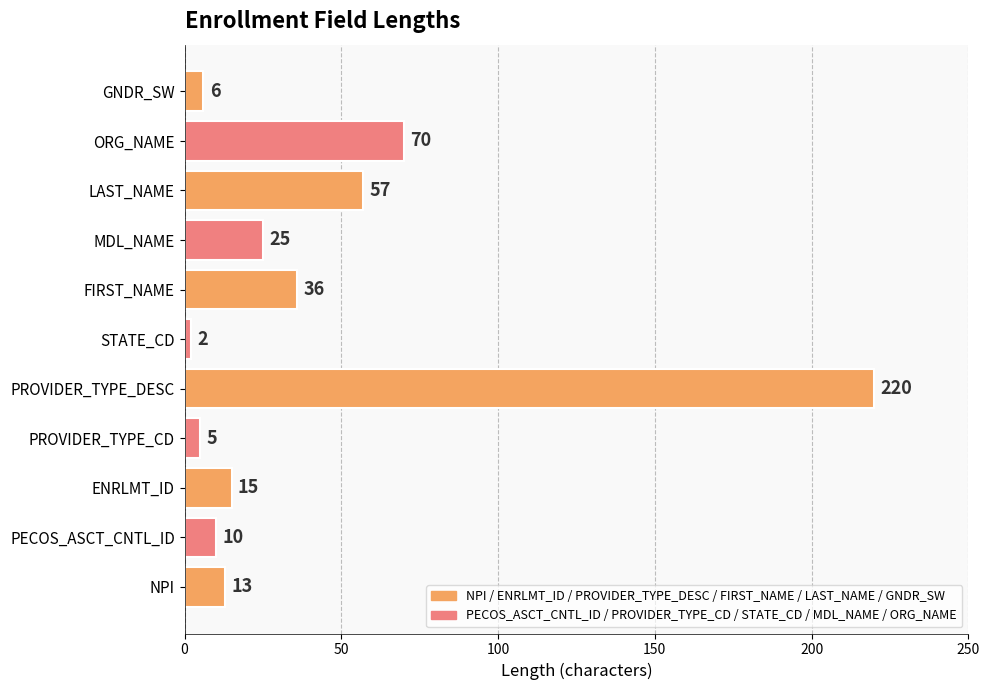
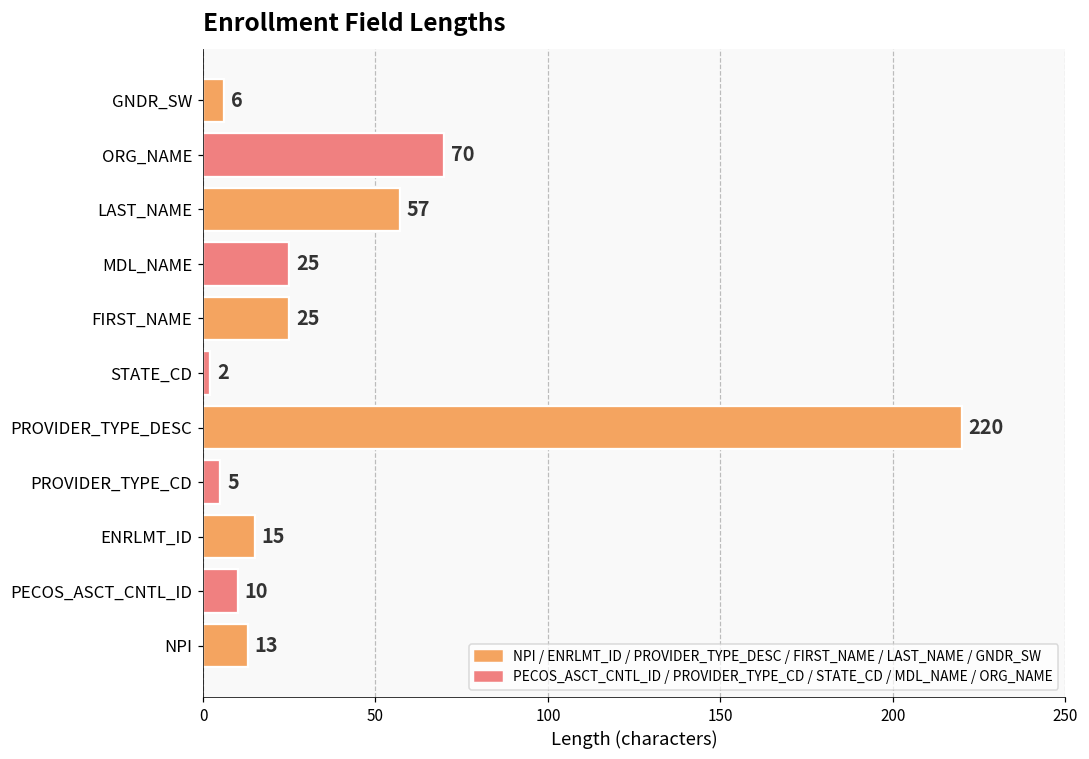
FIRST_NAME: 36 -> 25
